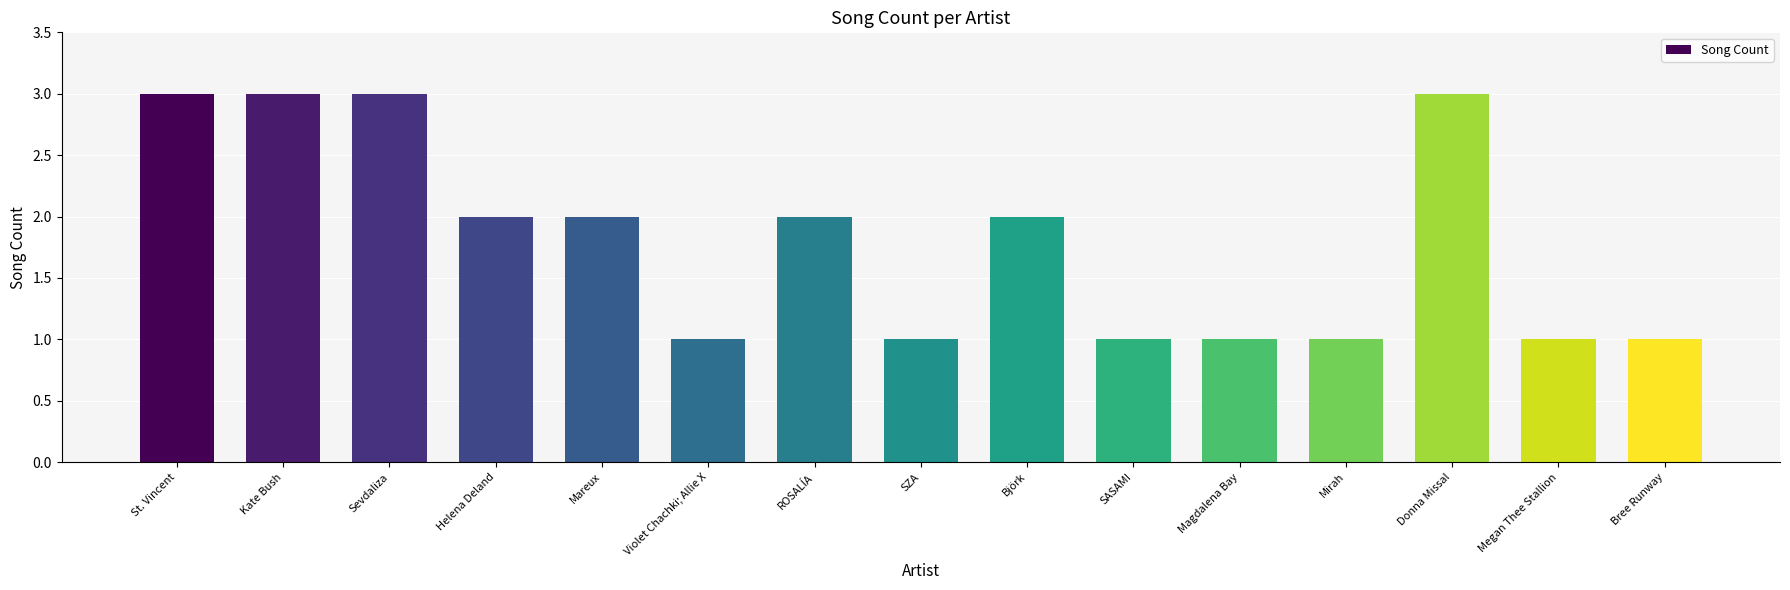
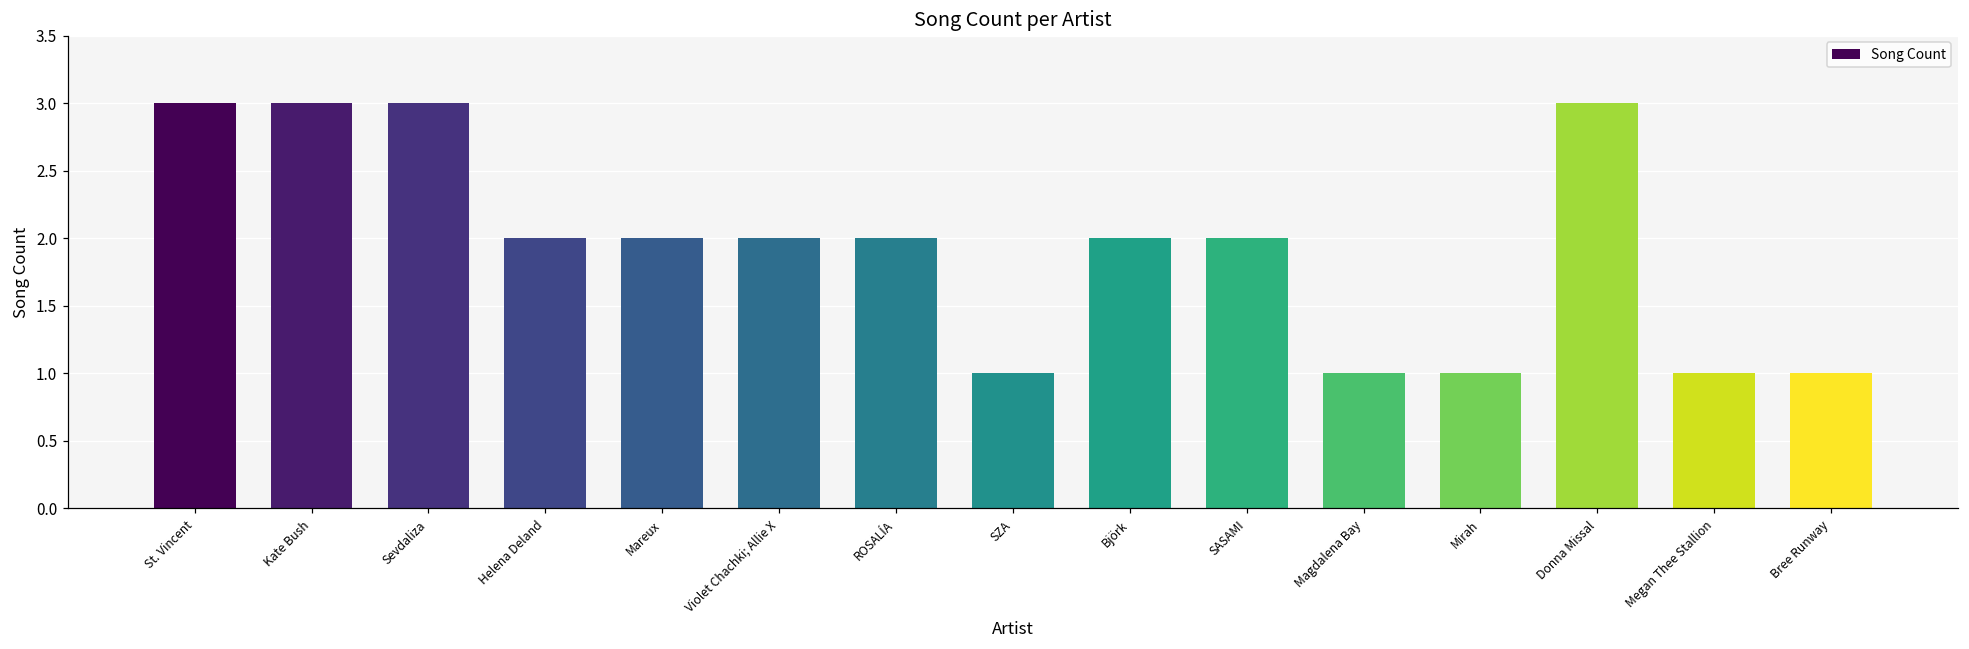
Violet Chachki; Allie X: 1 -> 2
SASAMI: 1 -> 2
